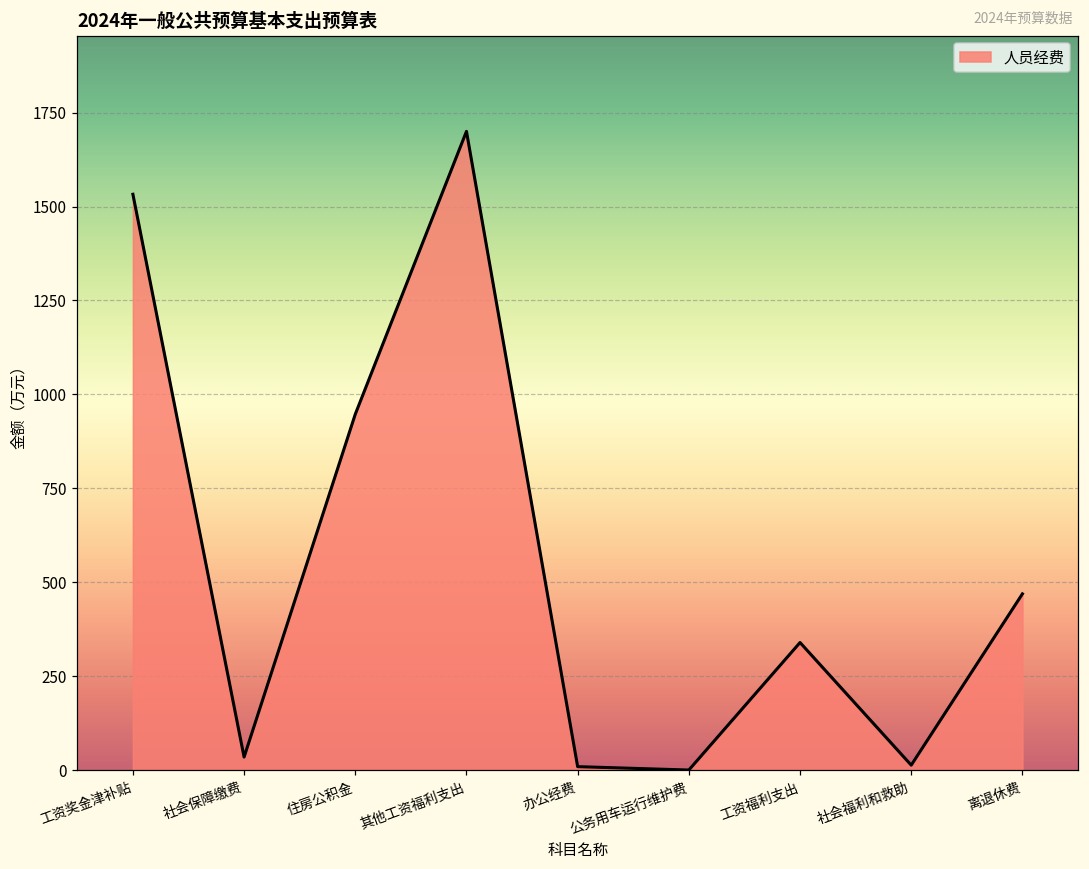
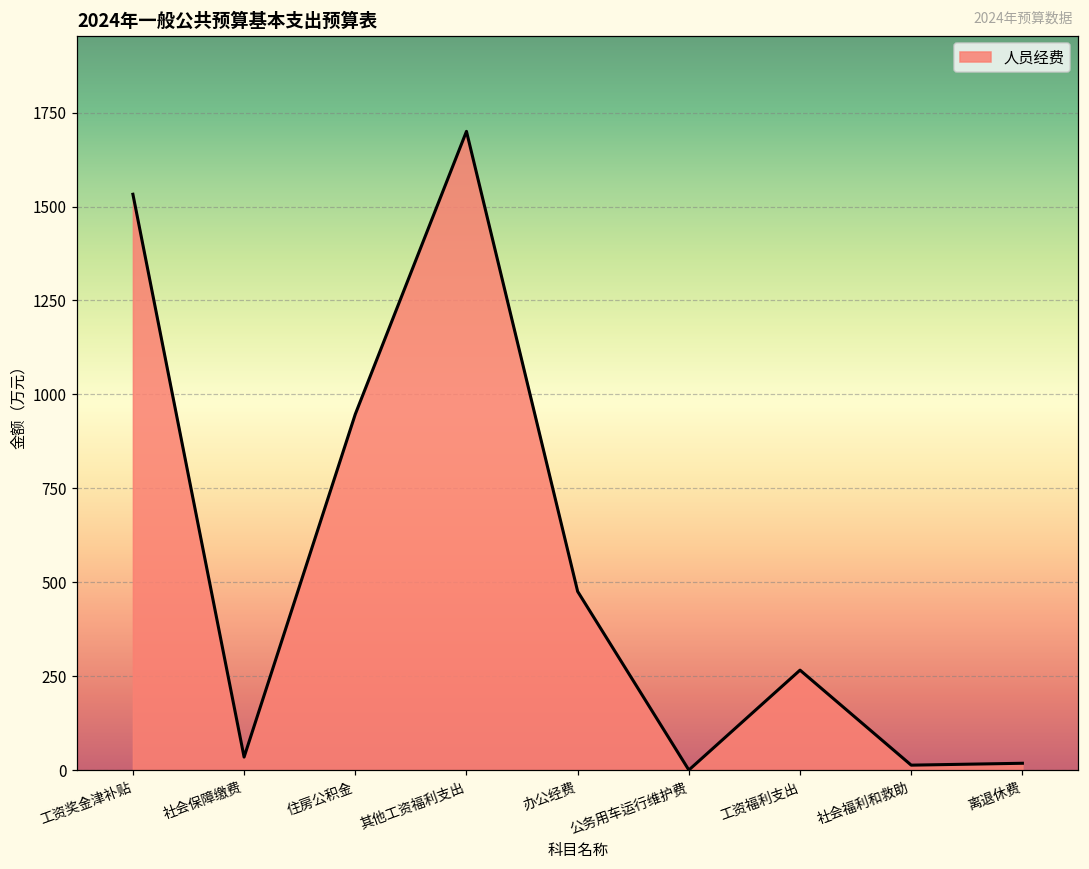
办公经费: 10 -> 480
工资福利支出: 340 -> 270
离退休费: 470 -> 20
